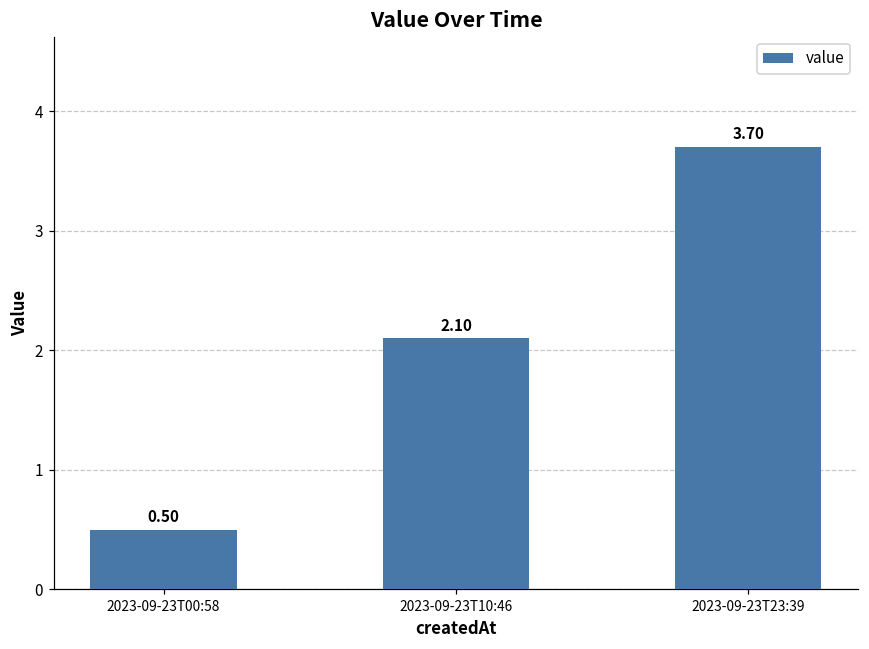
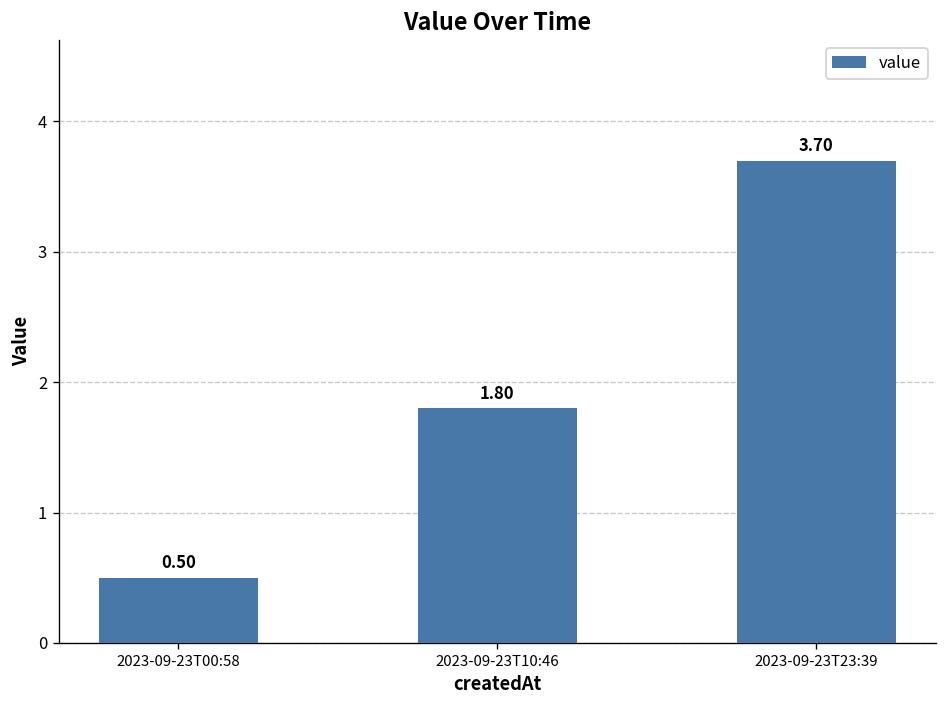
2023-09-23T10:46: 2.10 -> 1.80
